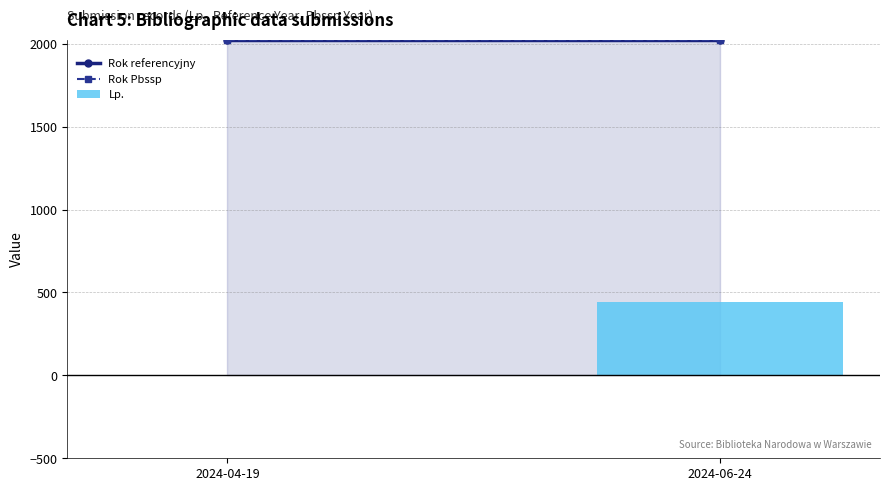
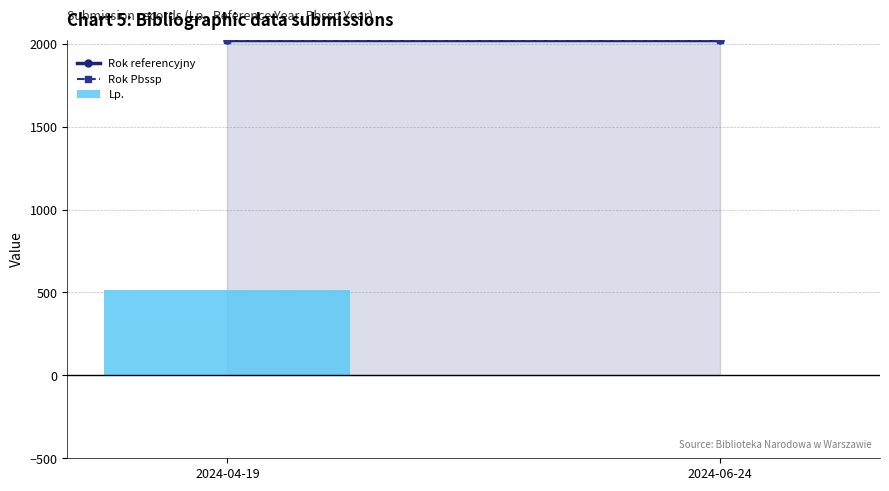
Lp., 2024-04-19: 0 -> 520
Lp., 2024-06-24: 450 -> 0
